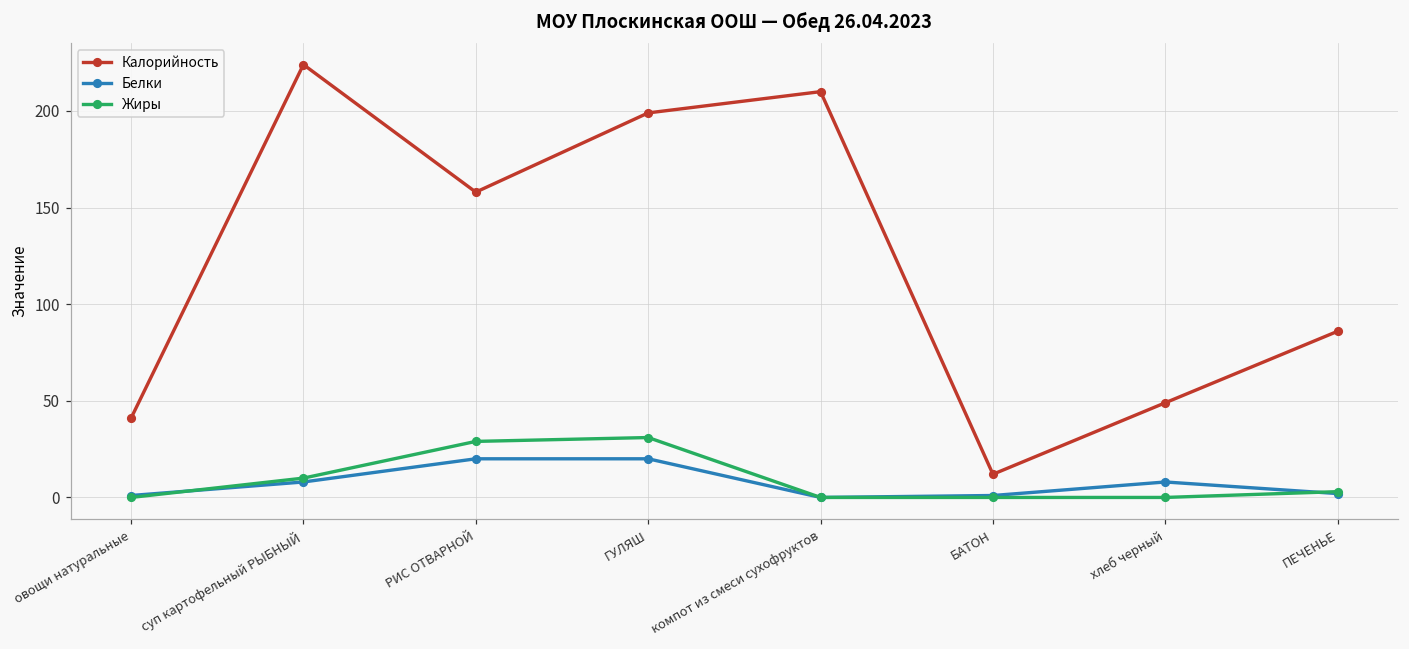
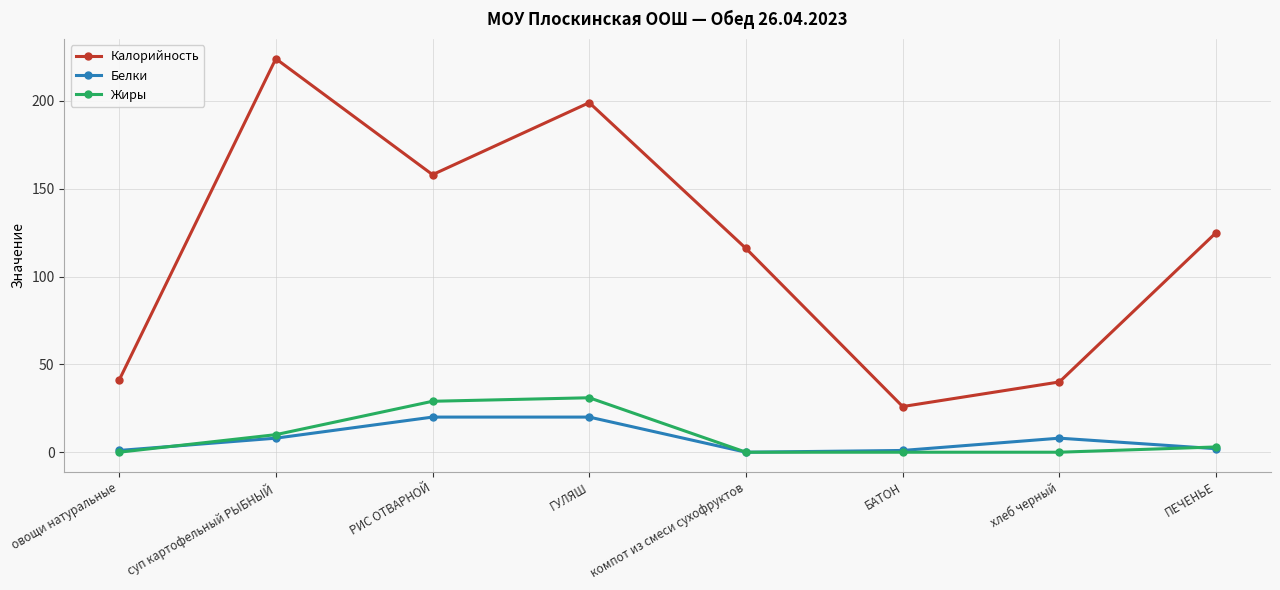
Калорийность, компот из смеси сухофруктов: 210 -> 116
Калорийность, БАТОН: 12 -> 26
Калорийность, хлеб черный: 49 -> 40
Калорийность, ПЕЧЕНЬЕ: 86 -> 125
